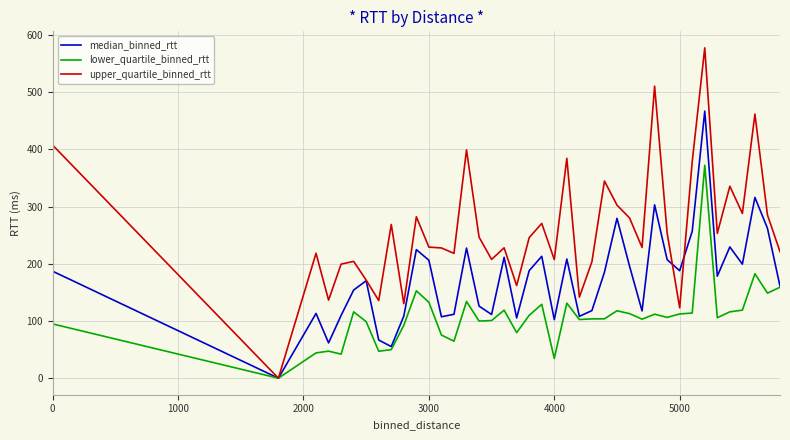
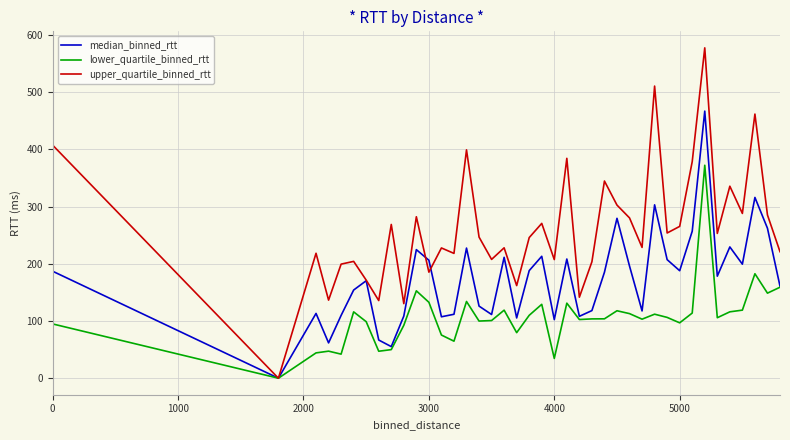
upper_quartile_binned_rtt, 3000: 230 -> 190
lower_quartile_binned_rtt, 5000: 110 -> 100
upper_quartile_binned_rtt, 5000: 120 -> 270
